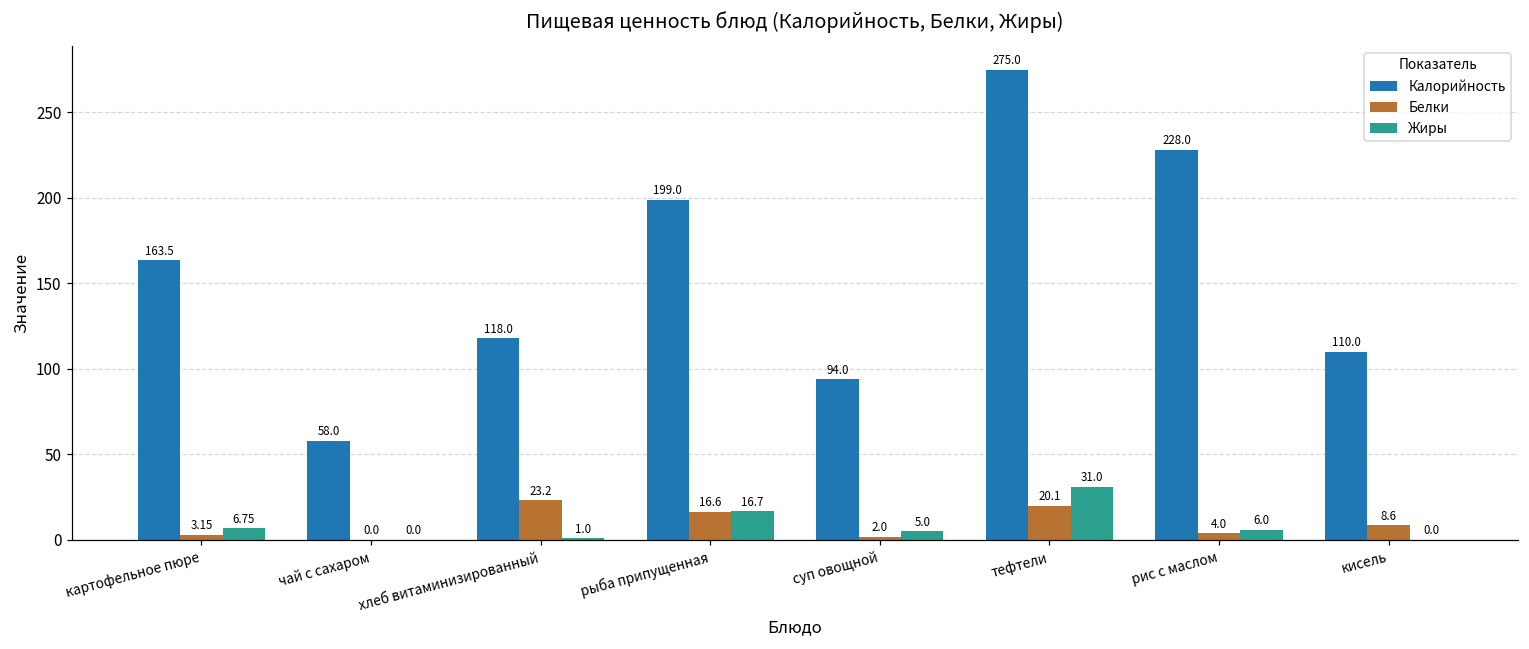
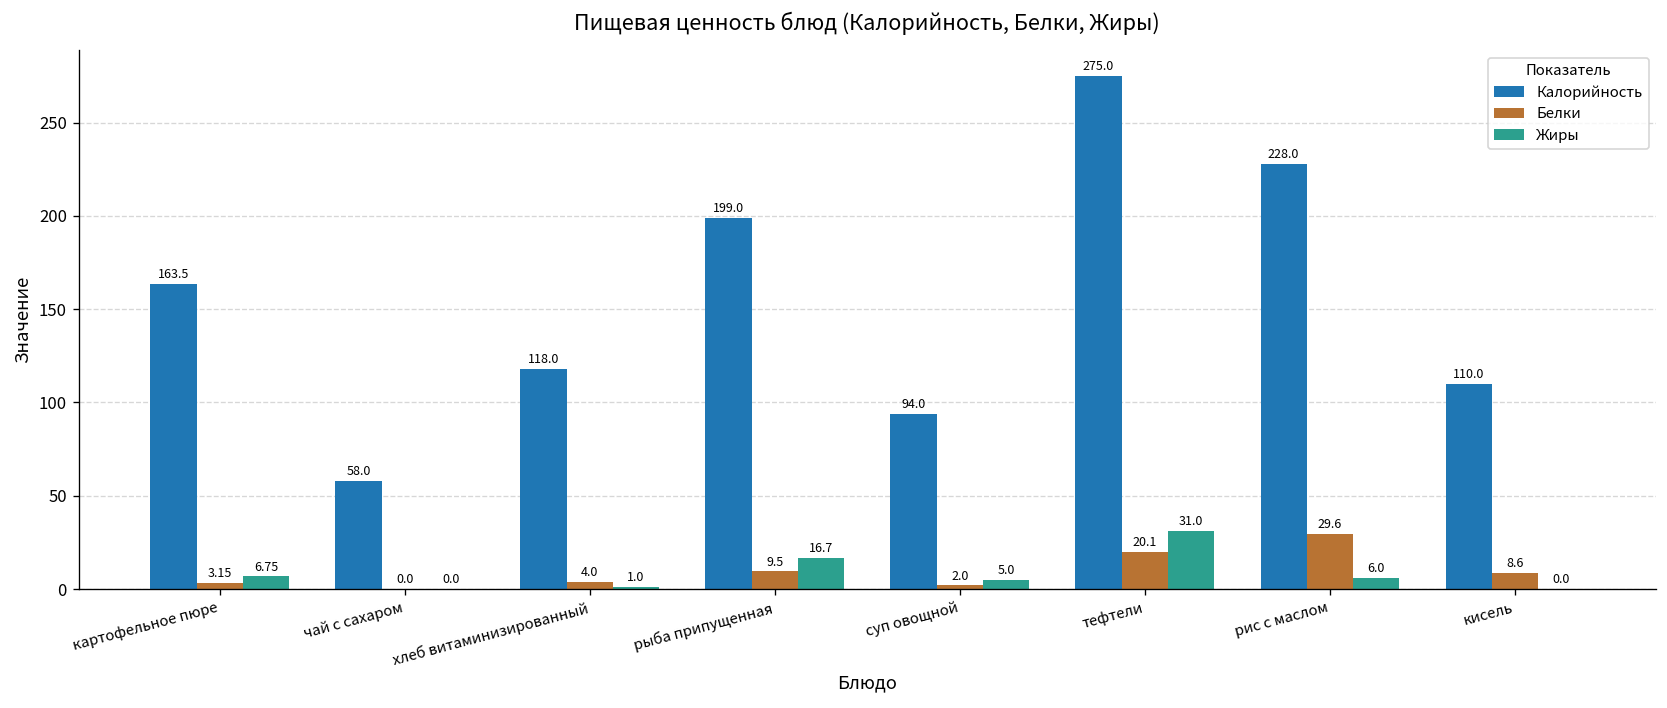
Белки, хлеб витаминизированный: 23.2 -> 4.0
Белки, рыба припущенная: 16.6 -> 9.5
Белки, рис с маслом: 4.0 -> 29.6
